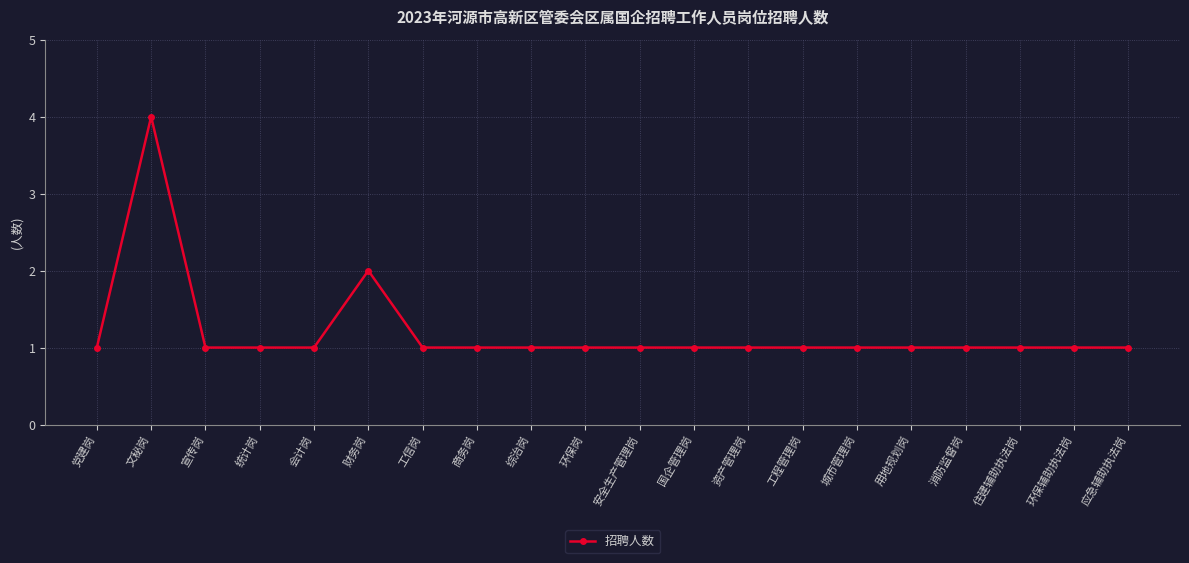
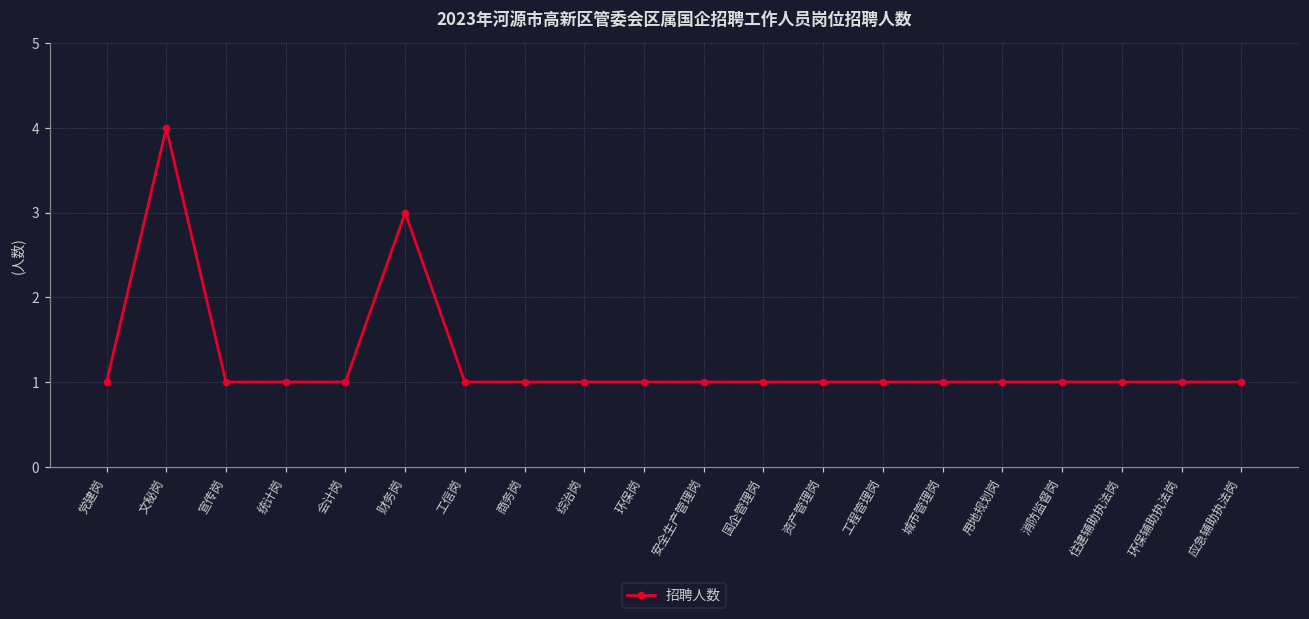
财务岗: 2 -> 3
